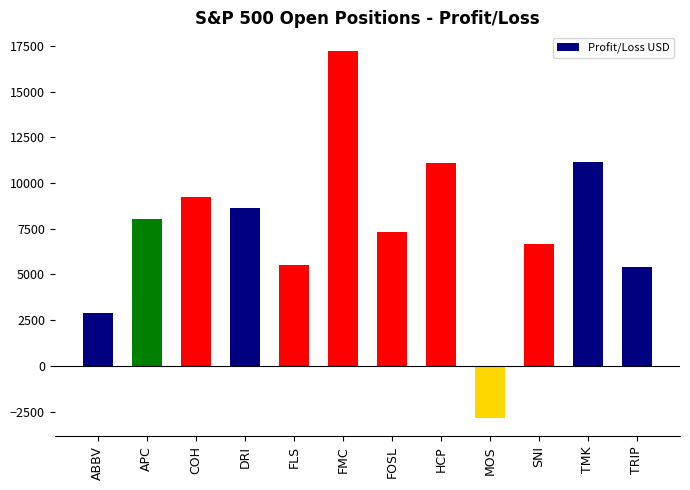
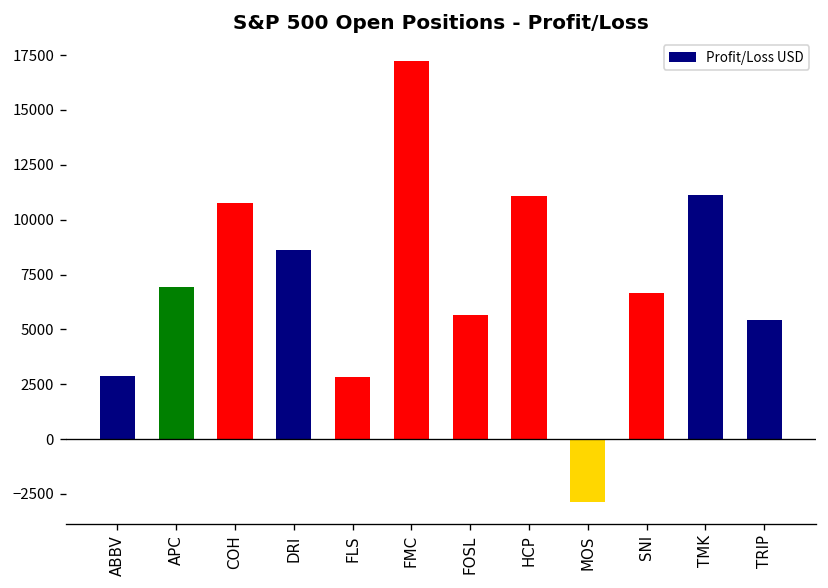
APC: 8000 -> 6900
COH: 9200 -> 10800
FLS: 5500 -> 2800
FOSL: 7300 -> 5700
